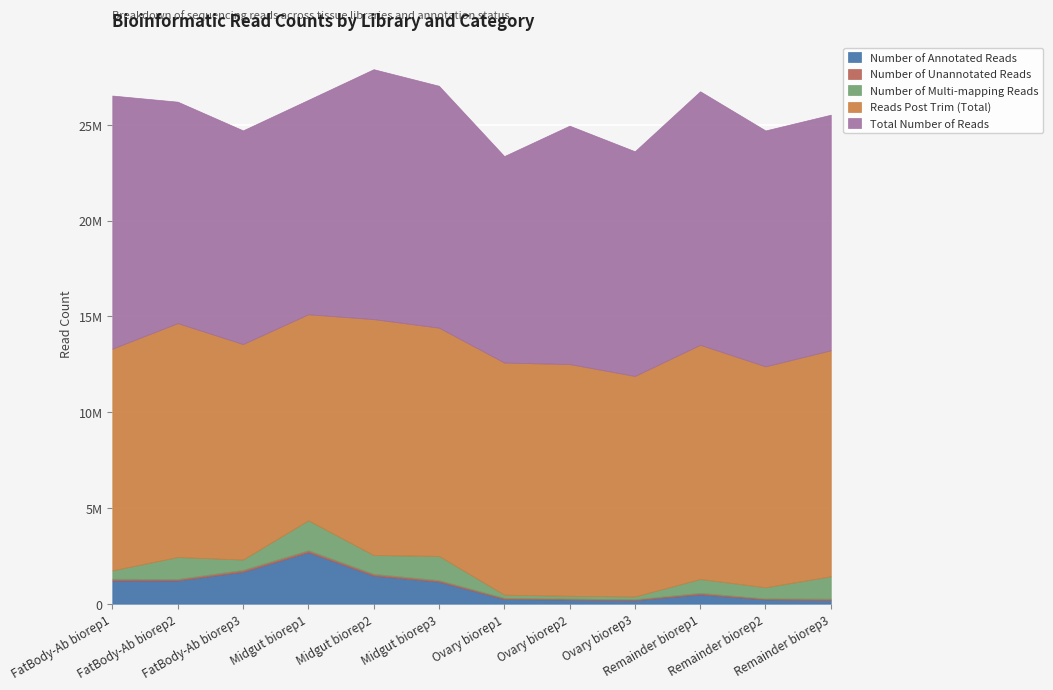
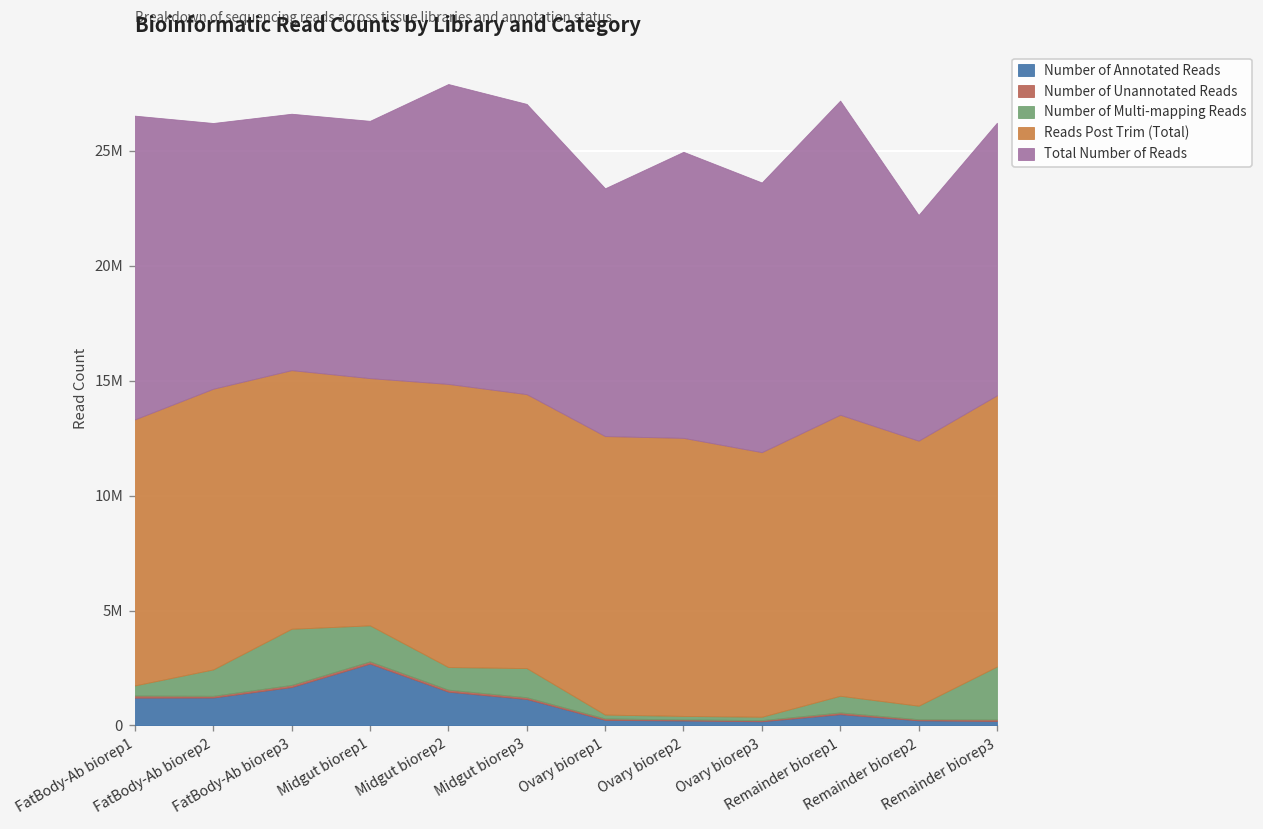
Number of Multi-mapping Reads, FatBody-Ab biorep3: 500000 -> 2400000
Total Number of Reads, Remainder biorep1: 13200000 -> 13700000
Total Number of Reads, Remainder biorep2: 12300000 -> 9800000
Number of Multi-mapping Reads, Remainder biorep3: 1200000 -> 2300000
Total Number of Reads, Remainder biorep3: 12300000 -> 11900000
